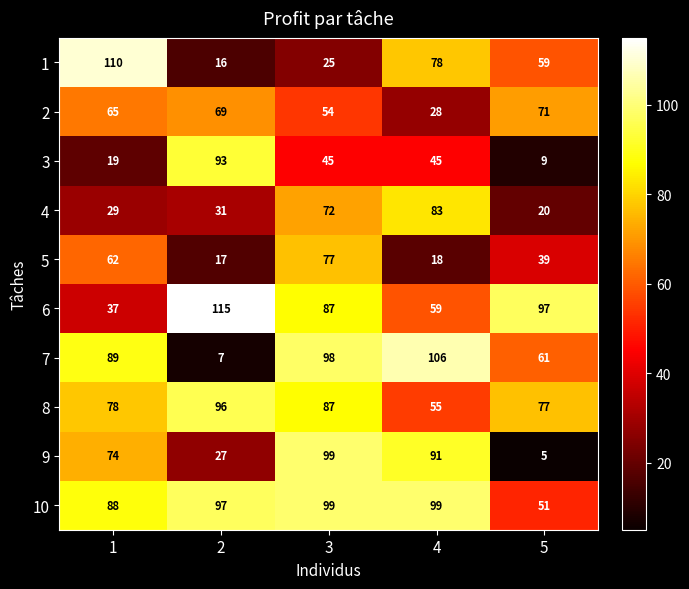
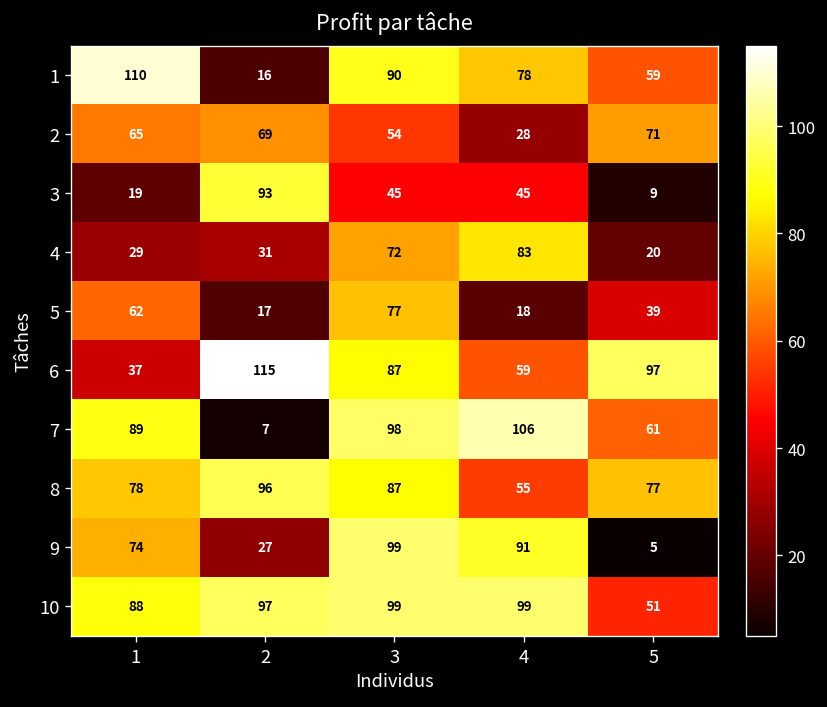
1, 3: 25 -> 90
